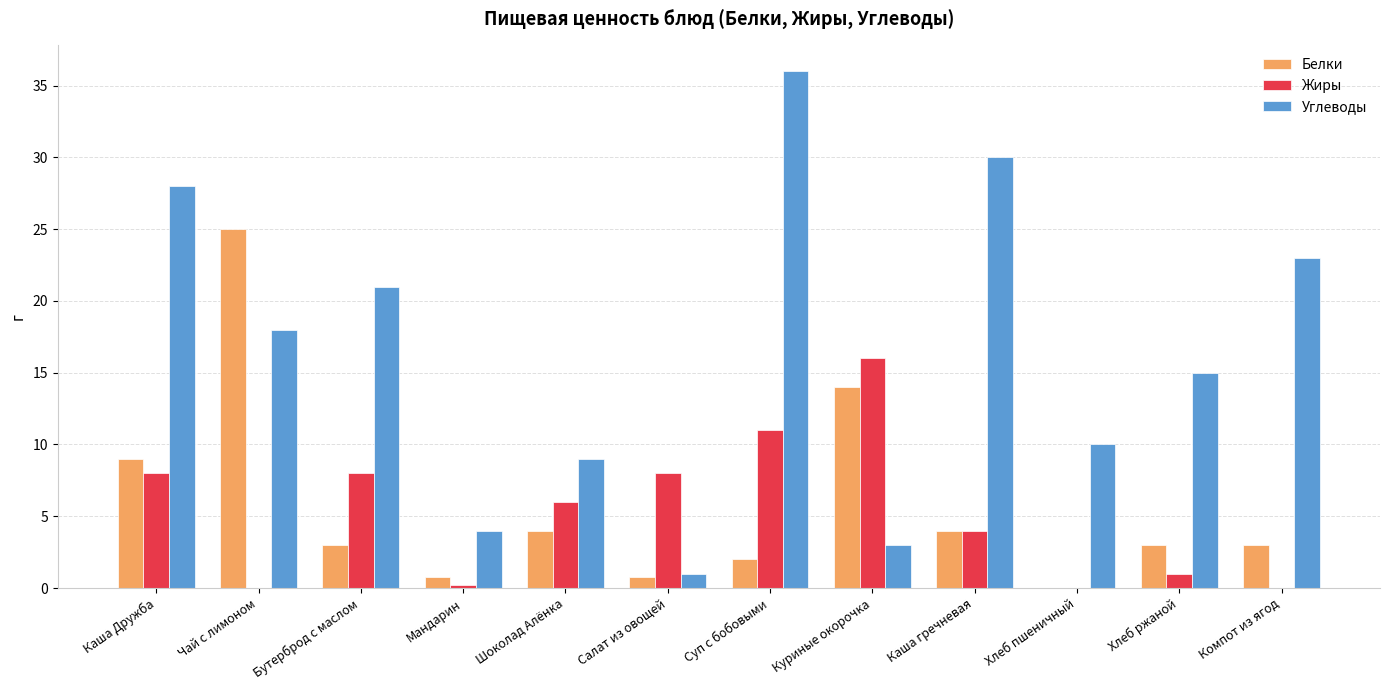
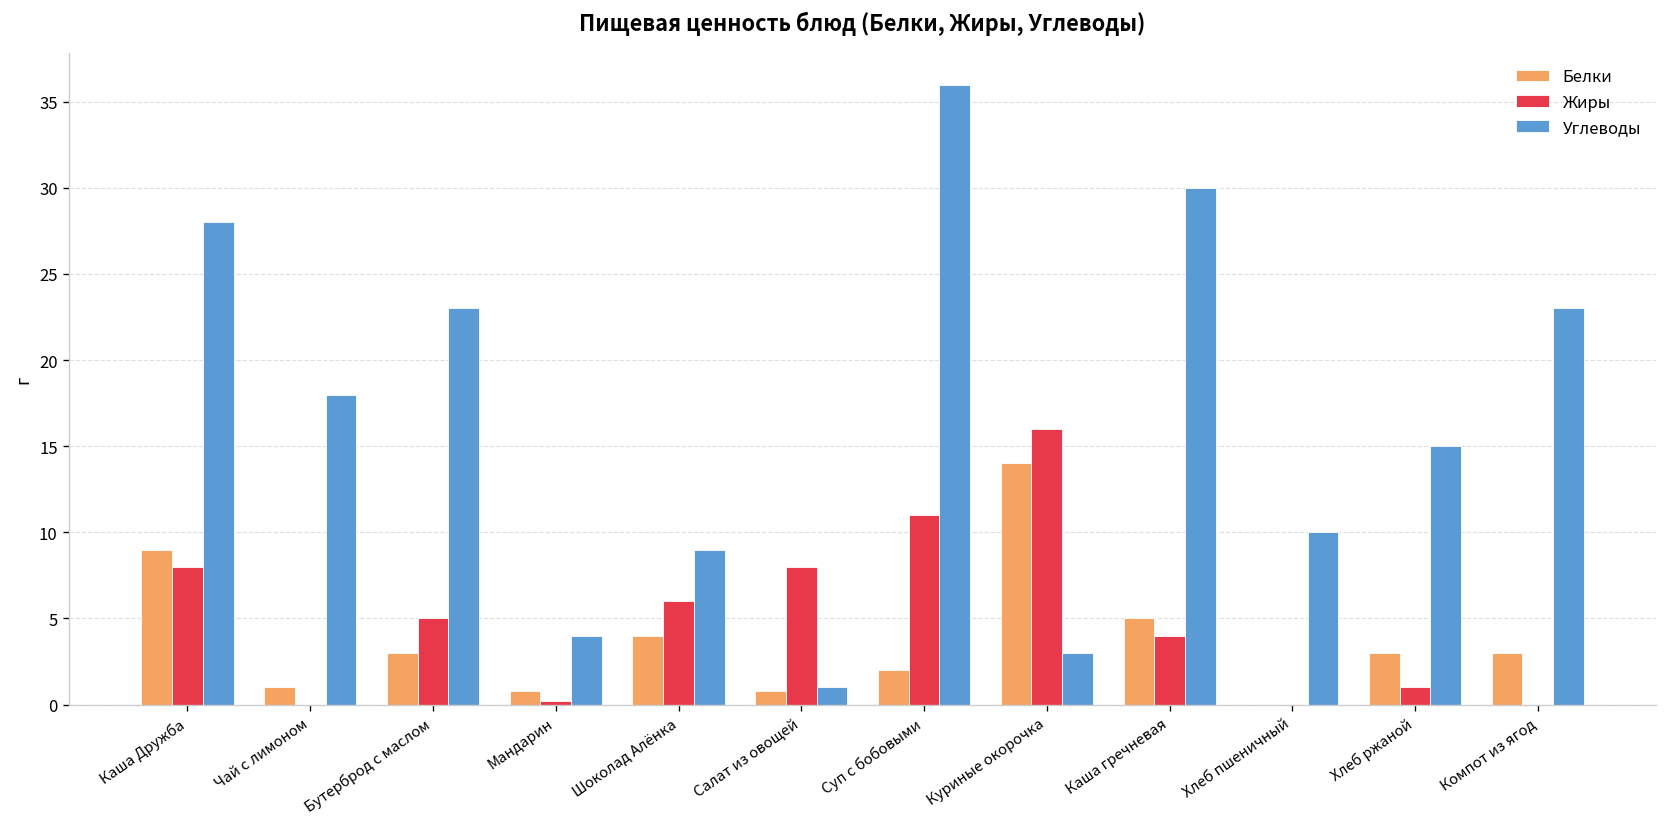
Белки, Чай с лимоном: 25 -> 1
Жиры, Бутерброд с маслом: 8 -> 5
Углеводы, Бутерброд с маслом: 21 -> 23
Белки, Каша гречневая: 4 -> 5
